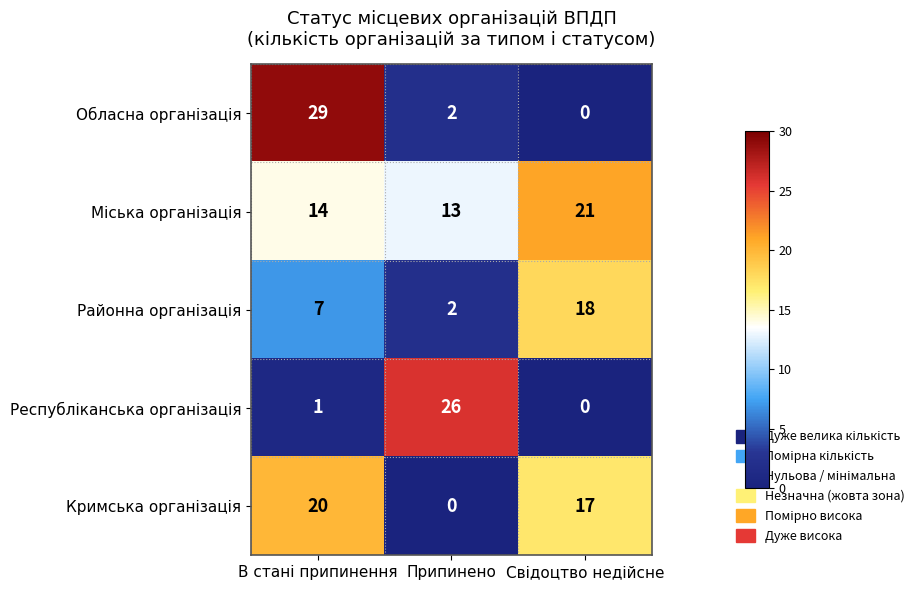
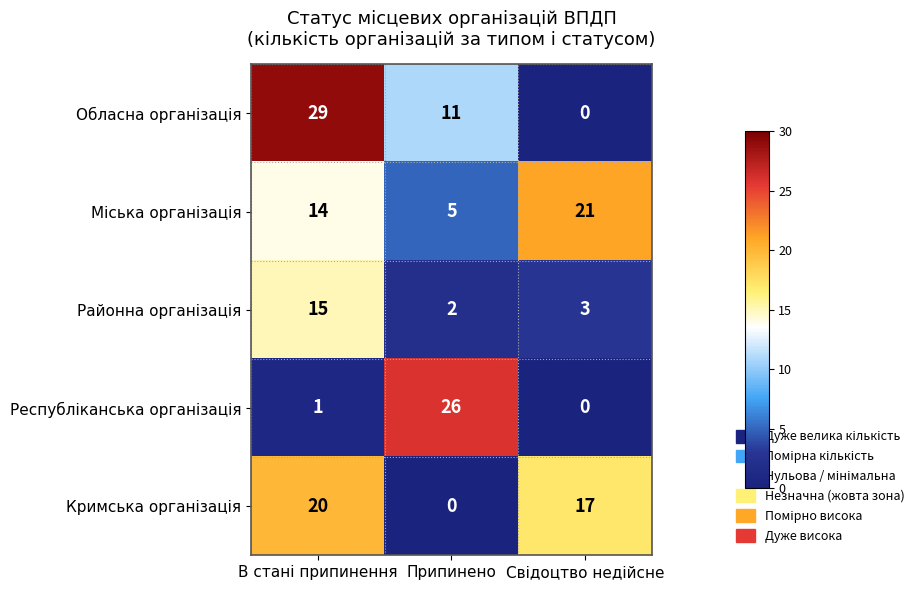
Обласна організація, Припинено: 2 -> 11
Міська організація, Припинено: 13 -> 5
Районна організація, В стані припинення: 7 -> 15
Районна організація, Свідоцтво недійсне: 18 -> 3
